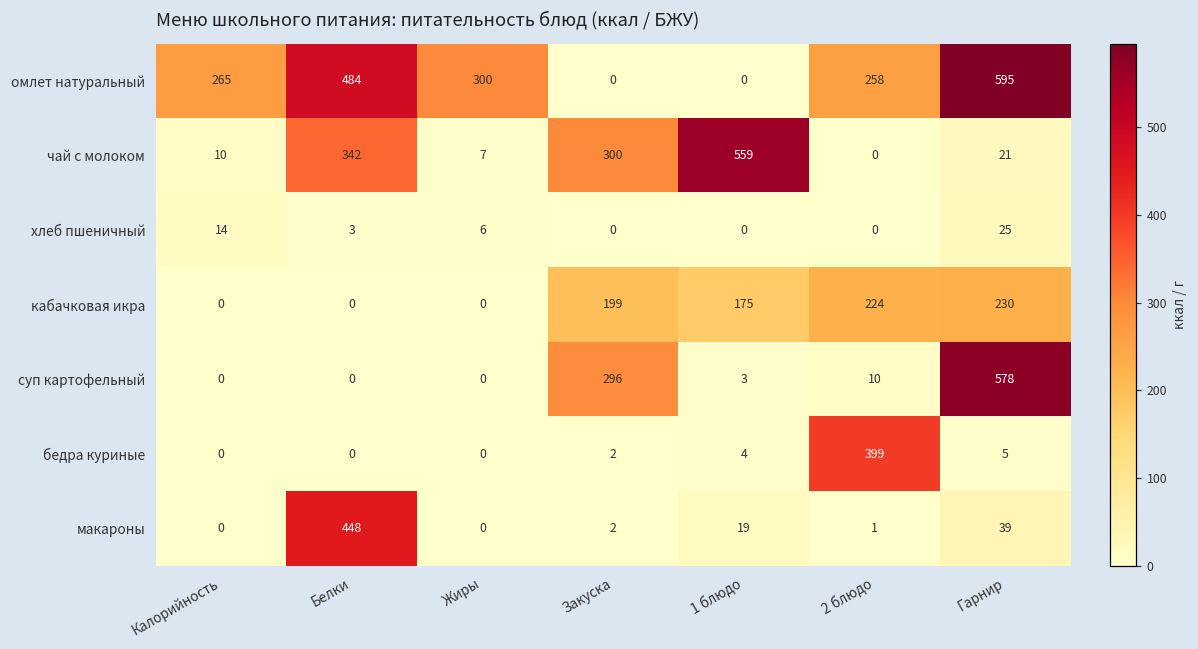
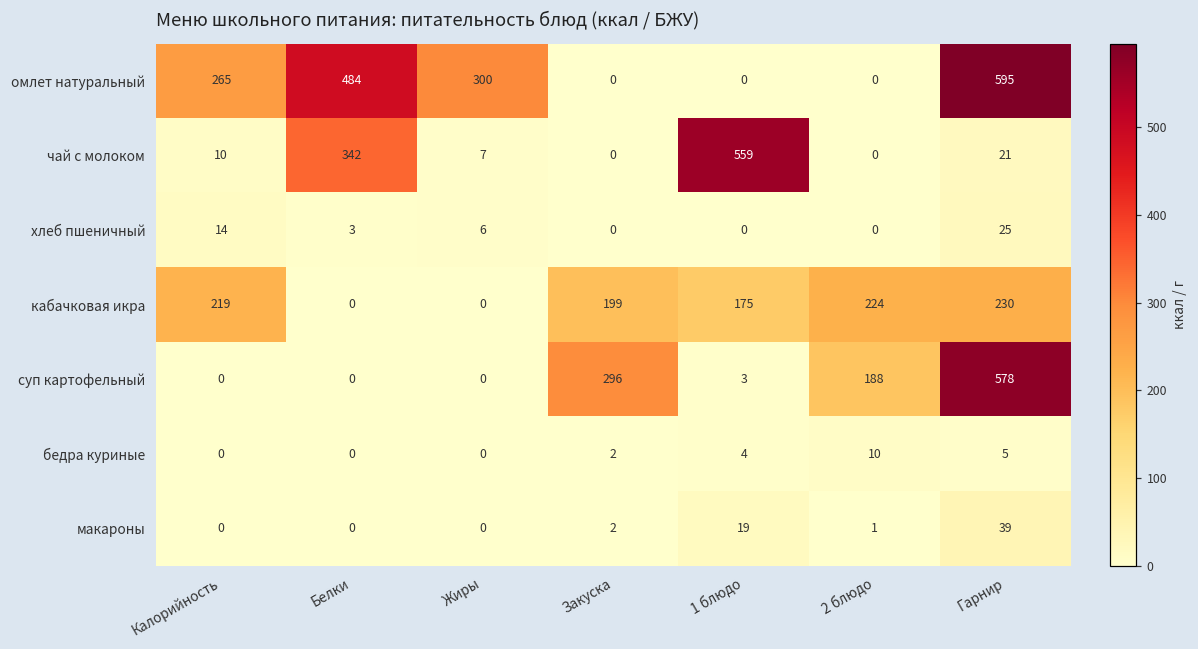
омлет натуральный, 2 блюдо: 258 -> 0
чай с молоком, Закуска: 300 -> 0
кабачковая икра, Калорийность: 0 -> 219
суп картофельный, 2 блюдо: 10 -> 188
бедра куриные, 2 блюдо: 399 -> 10
макароны, Белки: 448 -> 0
